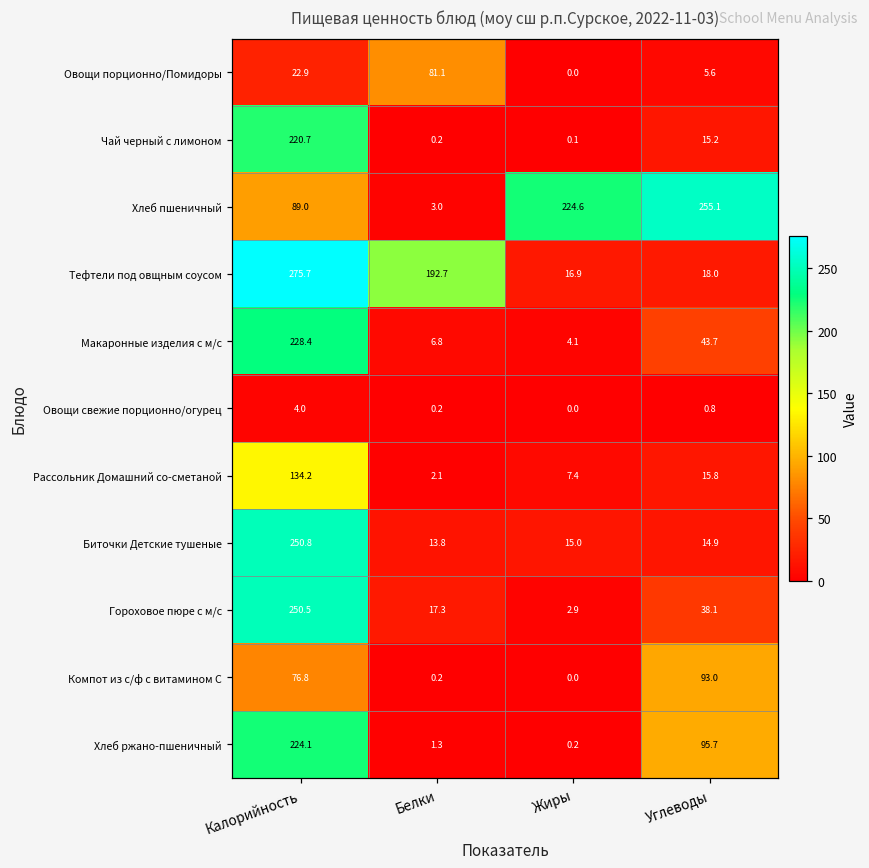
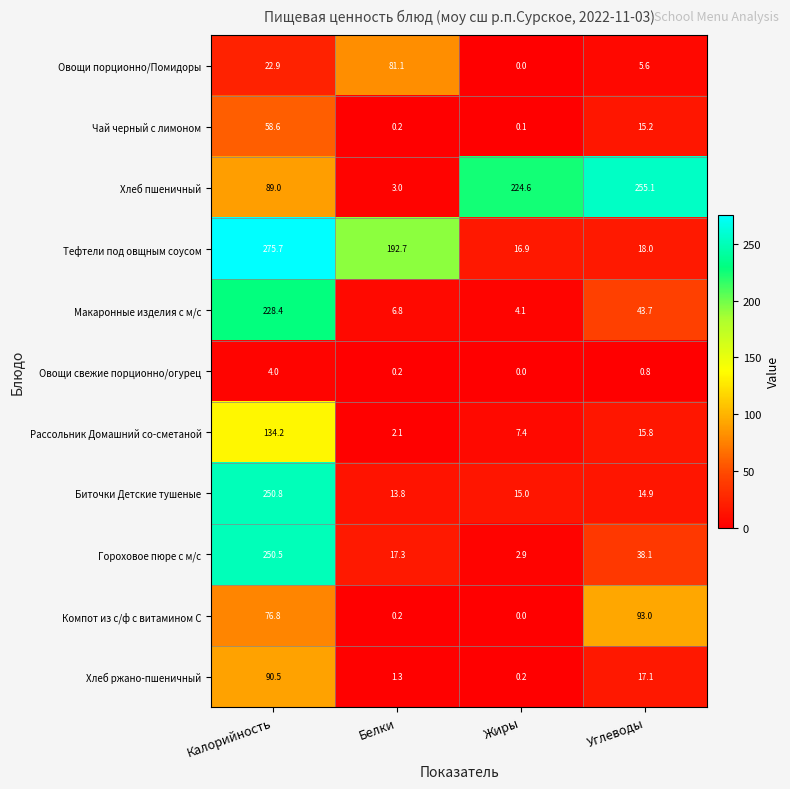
Чай черный с лимоном, Калорийность: 220.7 -> 58.6
Хлеб ржано-пшеничный, Калорийность: 224.1 -> 90.5
Хлеб ржано-пшеничный, Углеводы: 95.7 -> 17.1
